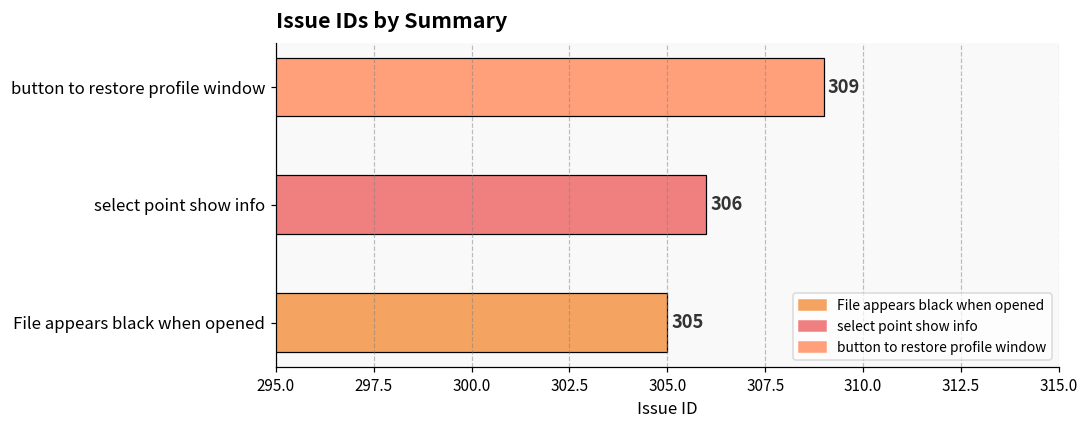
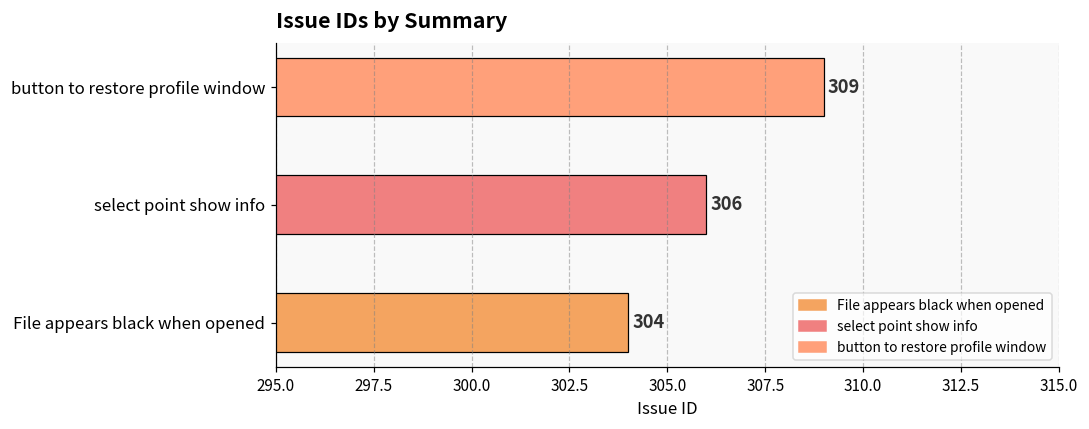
File appears black when opened: 305 -> 304
